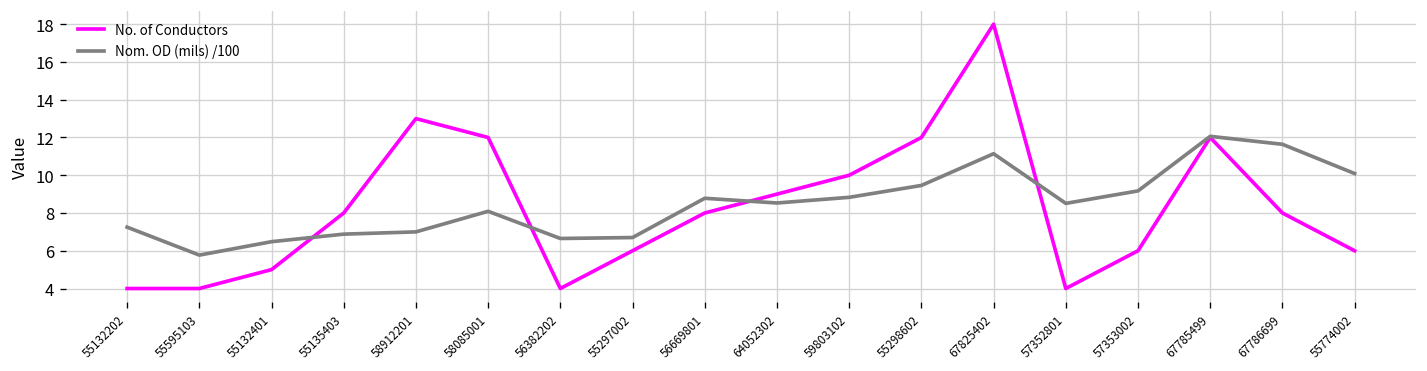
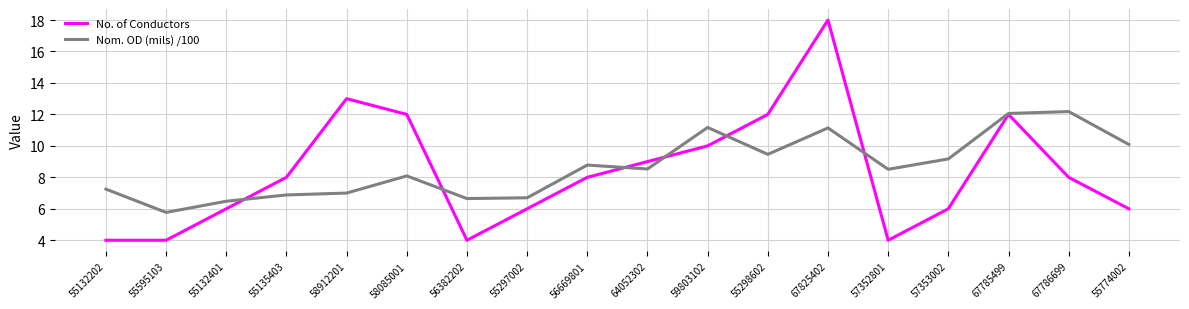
No. of Conductors, 55132401: 5 -> 6
Nom. OD (mils) /100, 59803102: 8.8 -> 11.2
Nom. OD (mils) /100, 67786699: 11.6 -> 12.2
